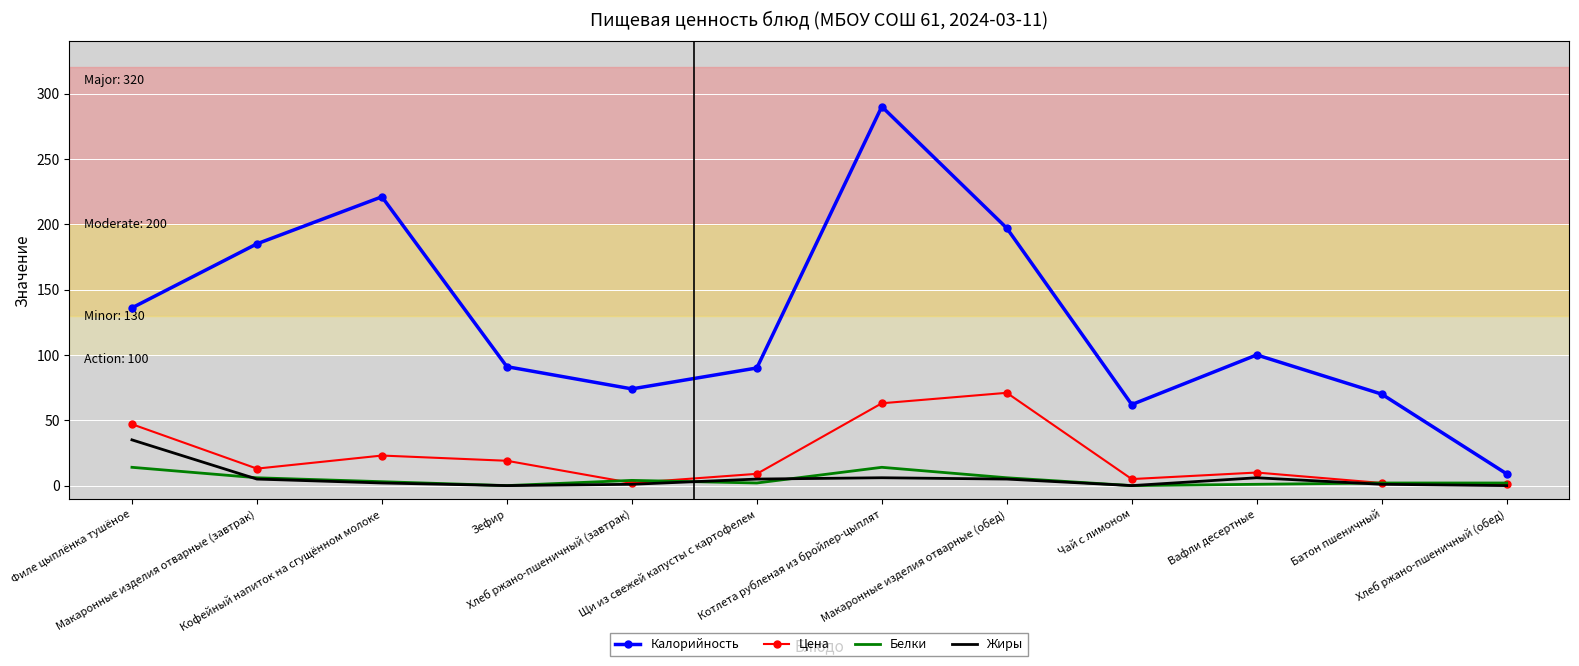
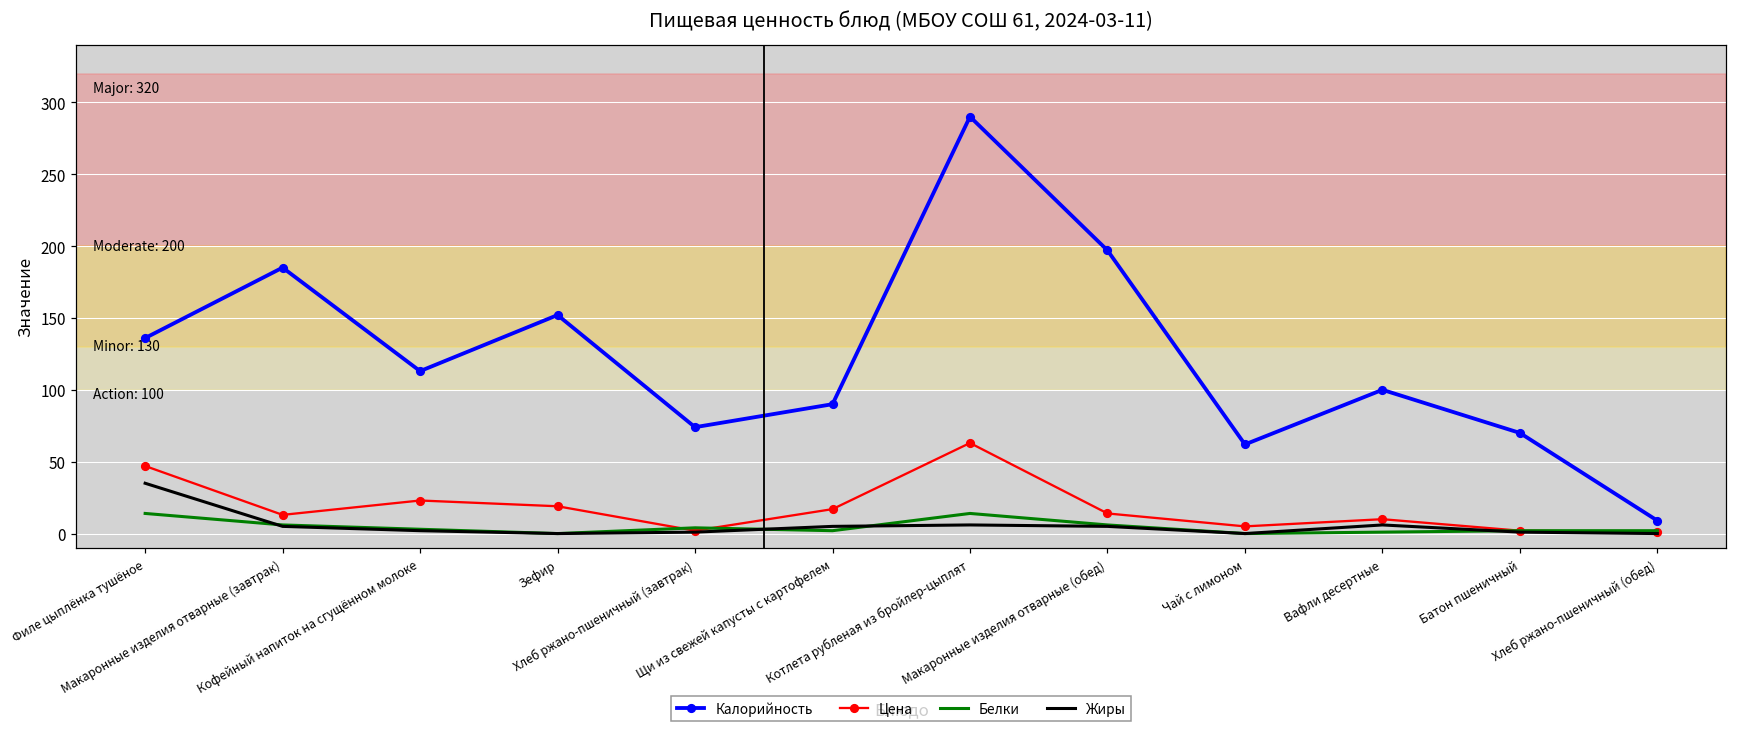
Калорийность, Кофейный напиток на сгущённом молоке: 221 -> 113
Калорийность, Зефир: 91 -> 152
Цена, Щи из свежей капусты с картофелем: 9 -> 17
Цена, Макаронные изделия отварные (обед): 71 -> 14
